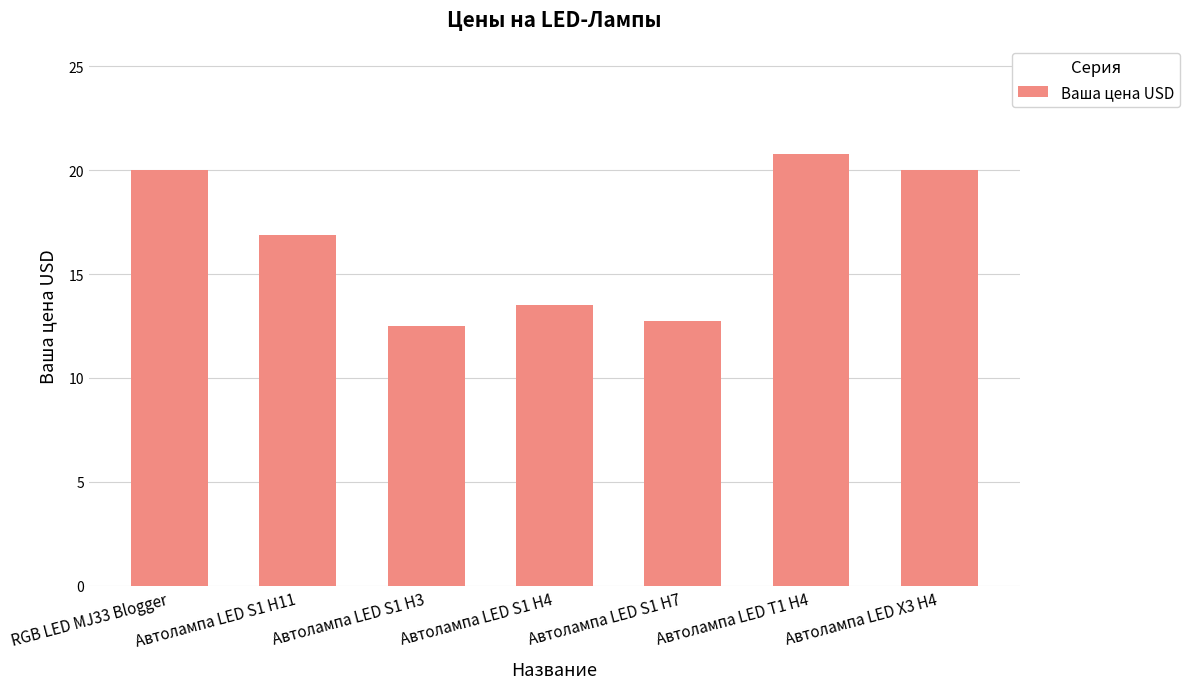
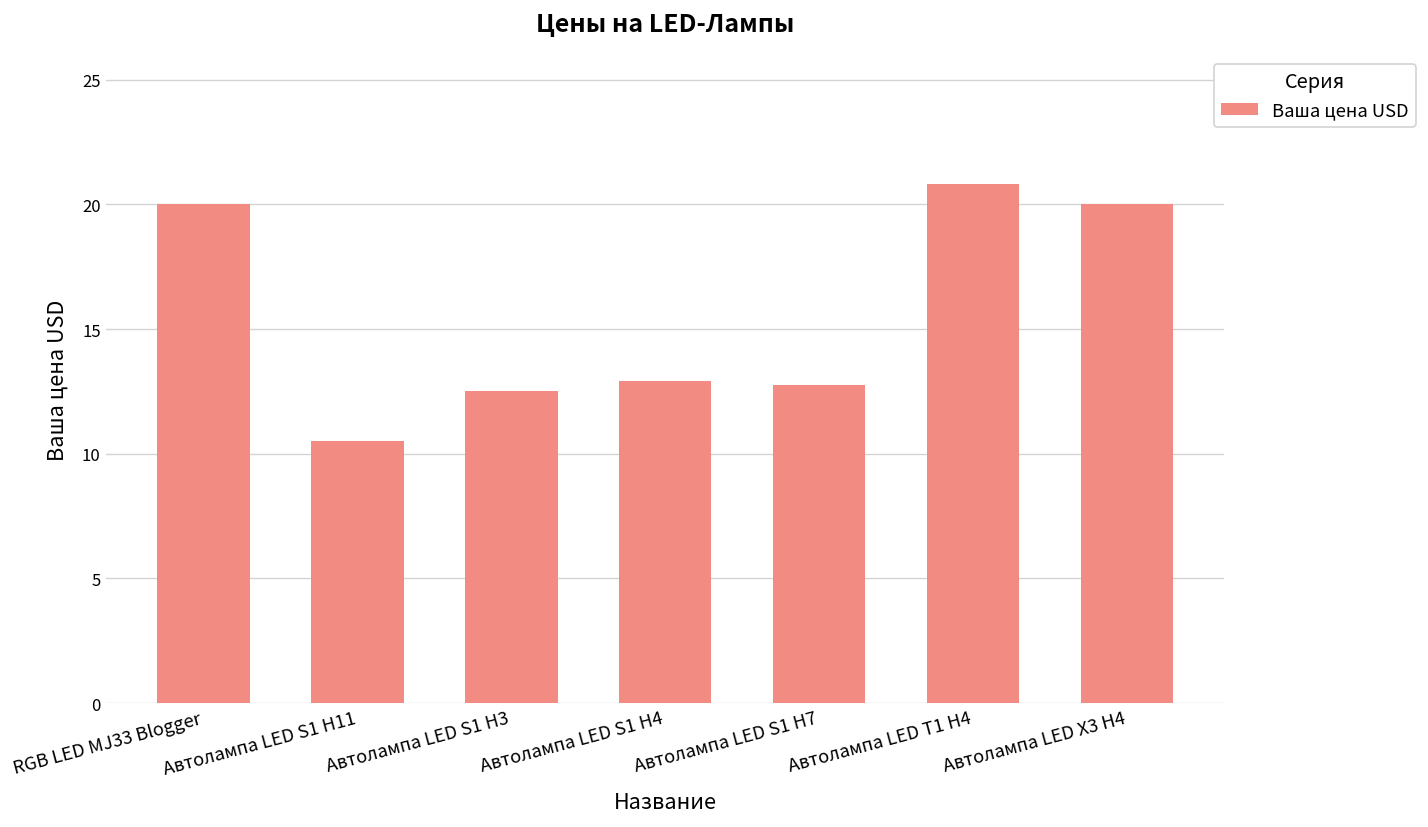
Автолампа LED S1 H11: 16.9 -> 10.5
Автолампа LED S1 H4: 13.5 -> 12.9
